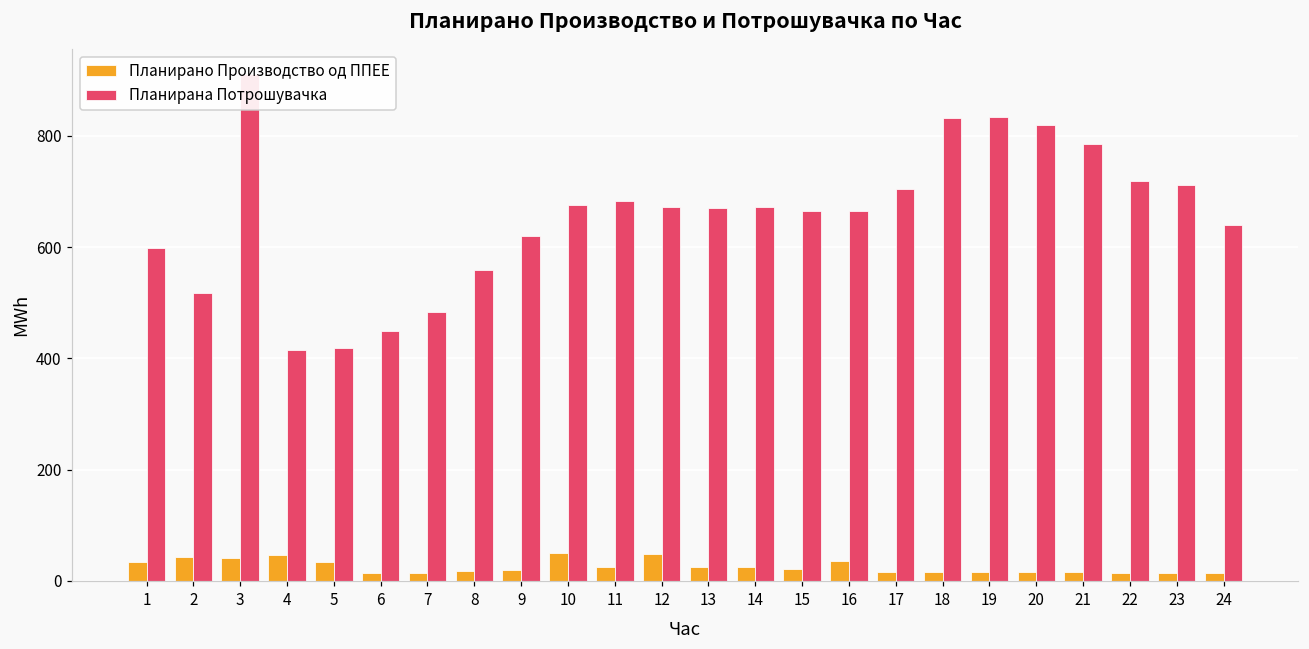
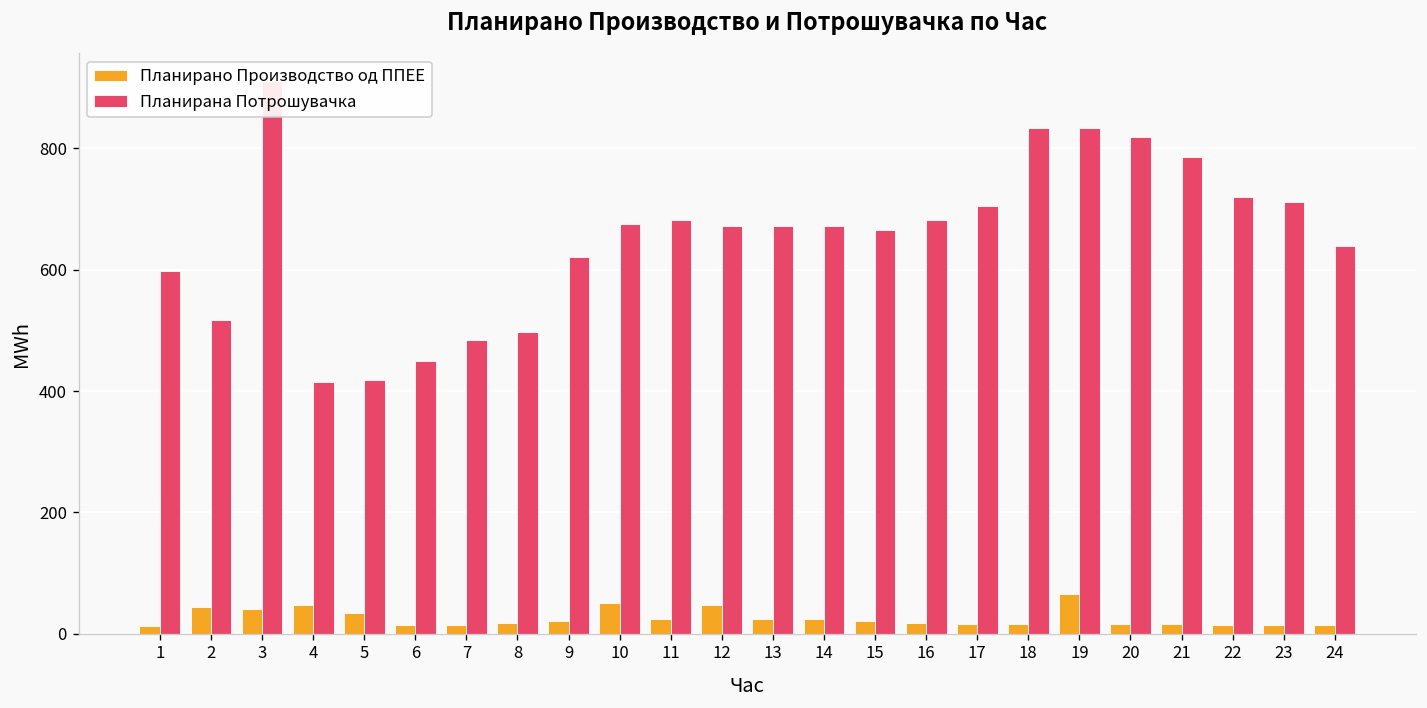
Планирано Производство од ППЕЕ, 1: 30 -> 10
Планирана Потрошувачка, 8: 560 -> 500
Планирано Производство од ППЕЕ, 16: 40 -> 20
Планирана Потрошувачка, 16: 660 -> 680
Планирано Производство од ППЕЕ, 19: 20 -> 70
